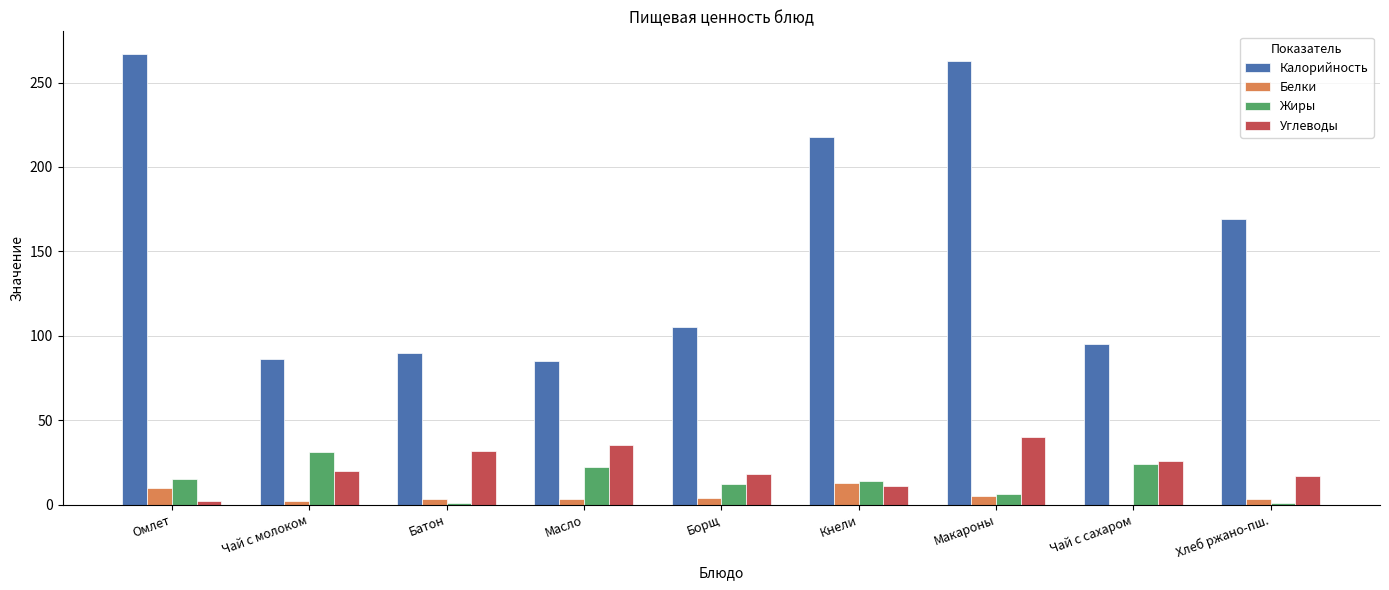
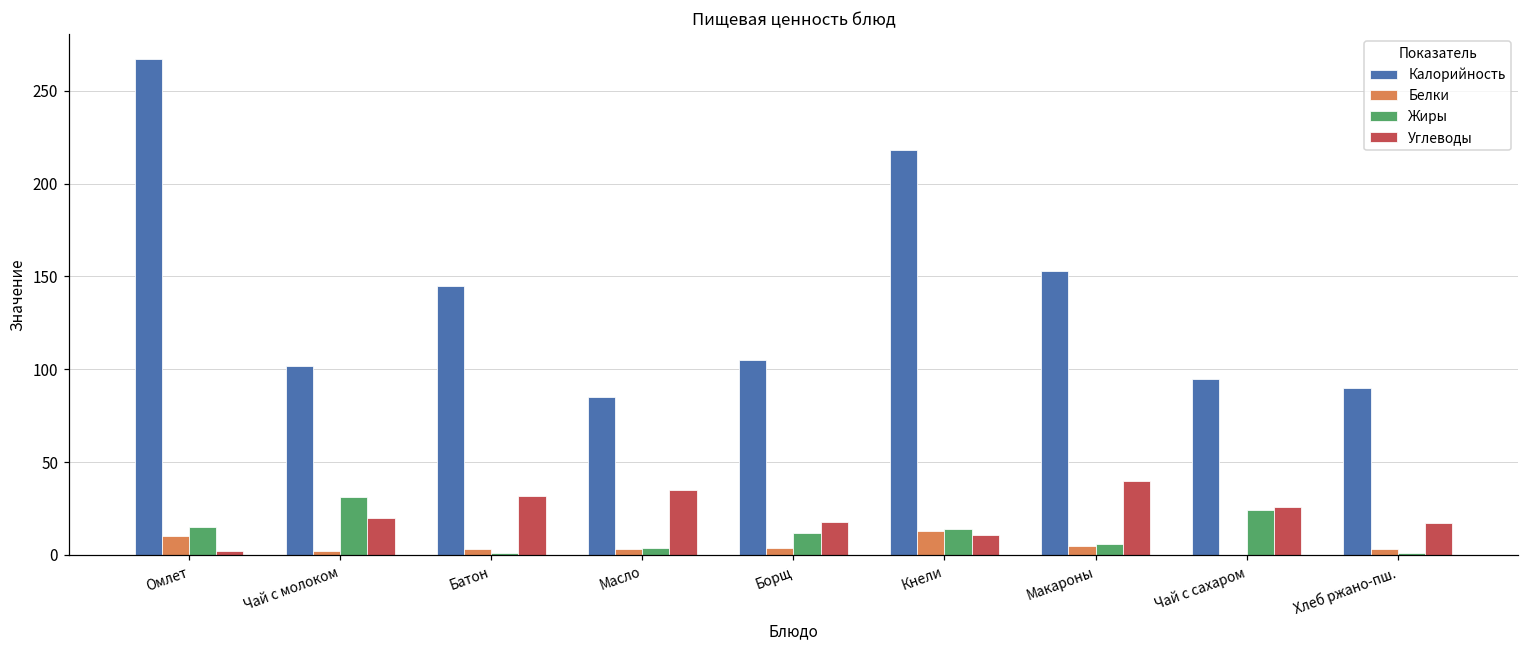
Калорийность, Чай с молоком: 86 -> 102
Калорийность, Батон: 90 -> 145
Жиры, Масло: 22 -> 4
Калорийность, Макароны: 263 -> 153
Калорийность, Хлеб ржано-пш.: 169 -> 90
